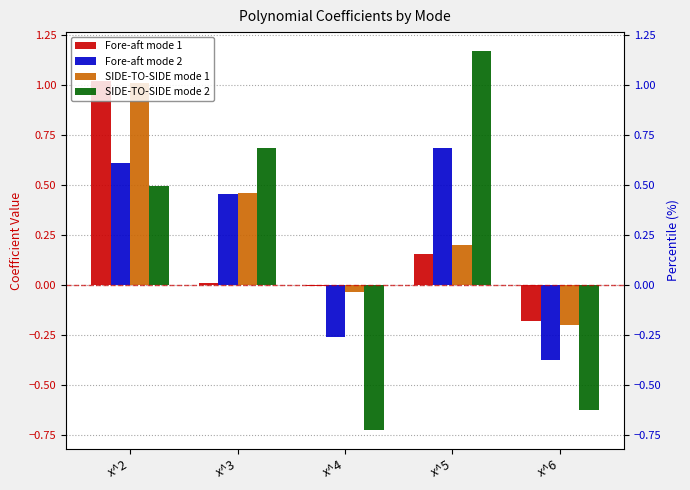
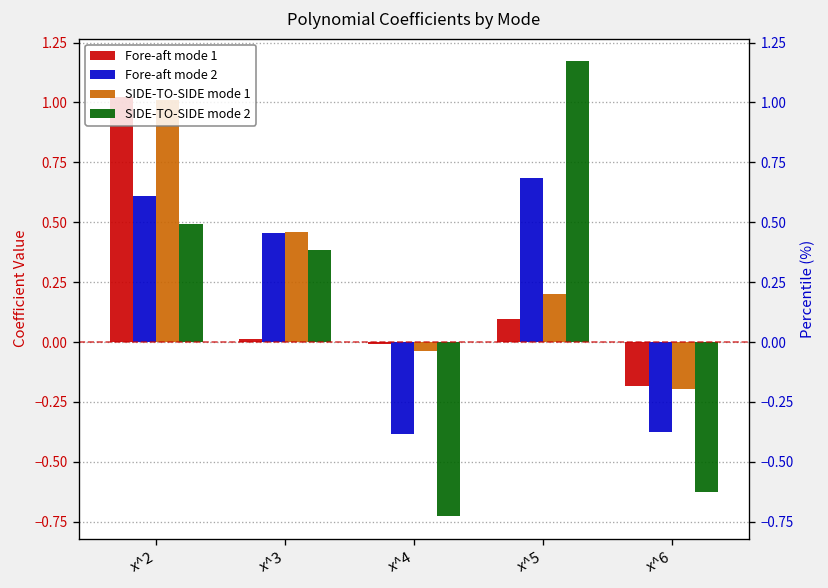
SIDE-TO-SIDE mode 2, x^3: 0.69 -> 0.38
Fore-aft mode 2, x^4: -0.26 -> -0.39
Fore-aft mode 1, x^5: 0.16 -> 0.10
